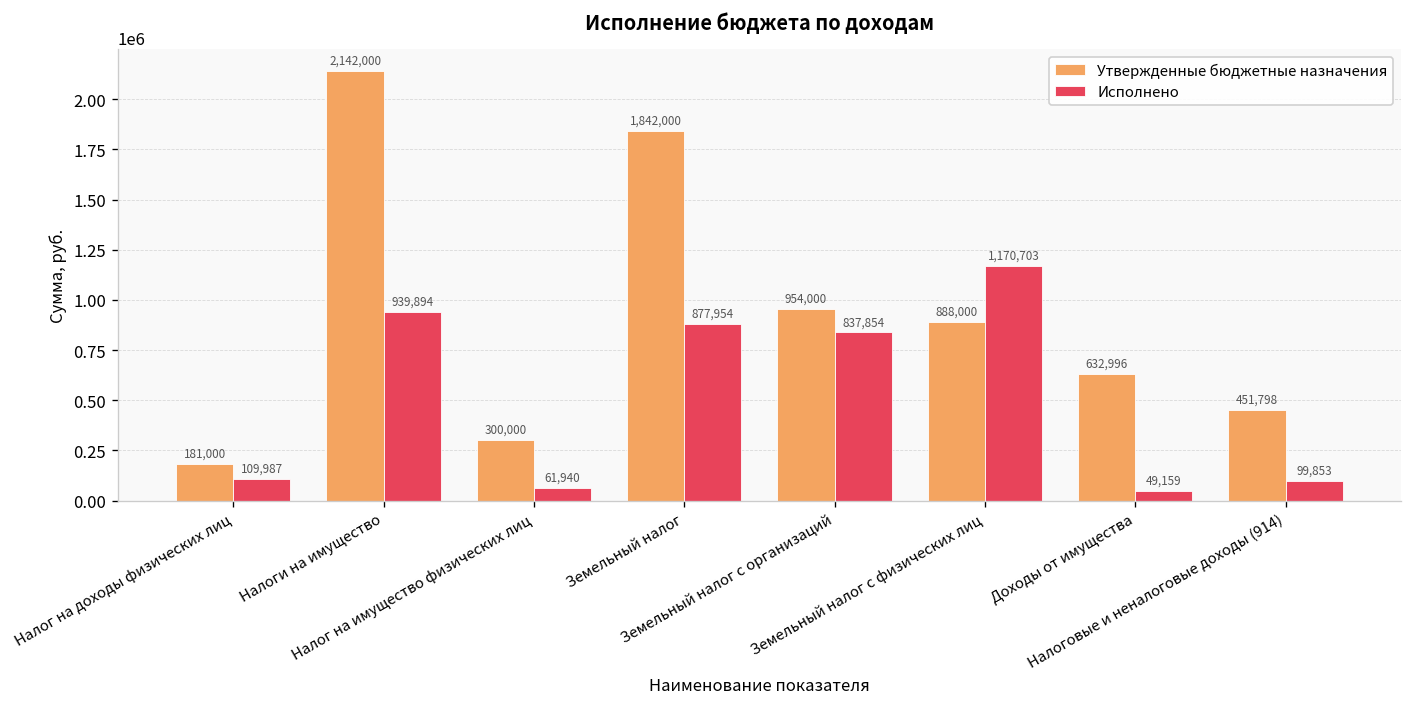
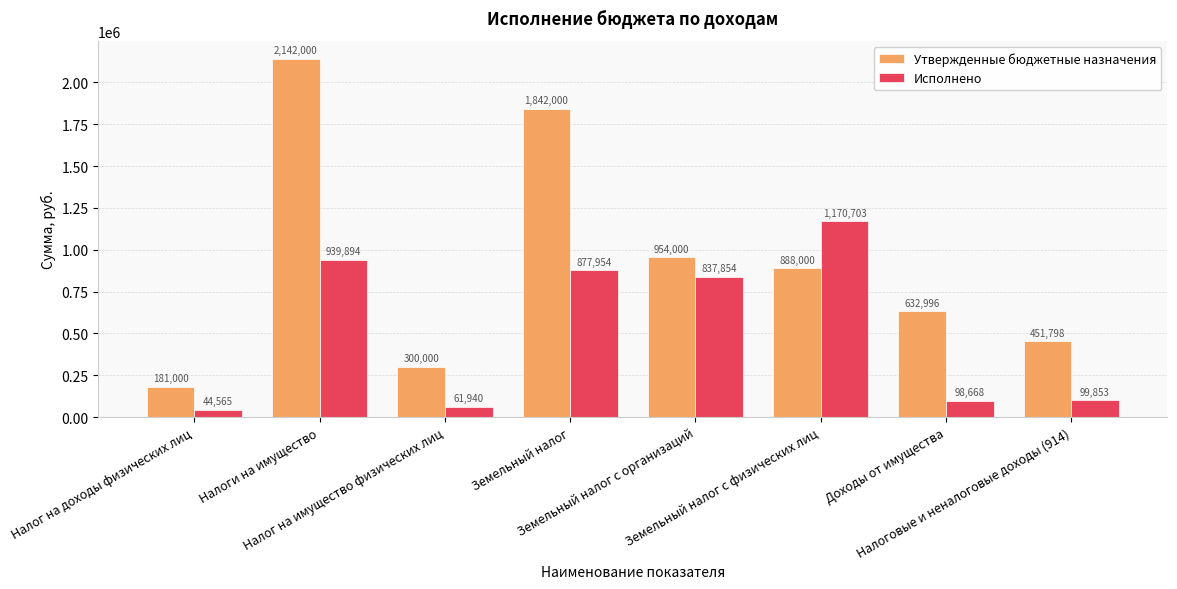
Исполнено, Налог на доходы физических лиц: 109,987 -> 44,565
Исполнено, Доходы от имущества: 49,159 -> 98,668
